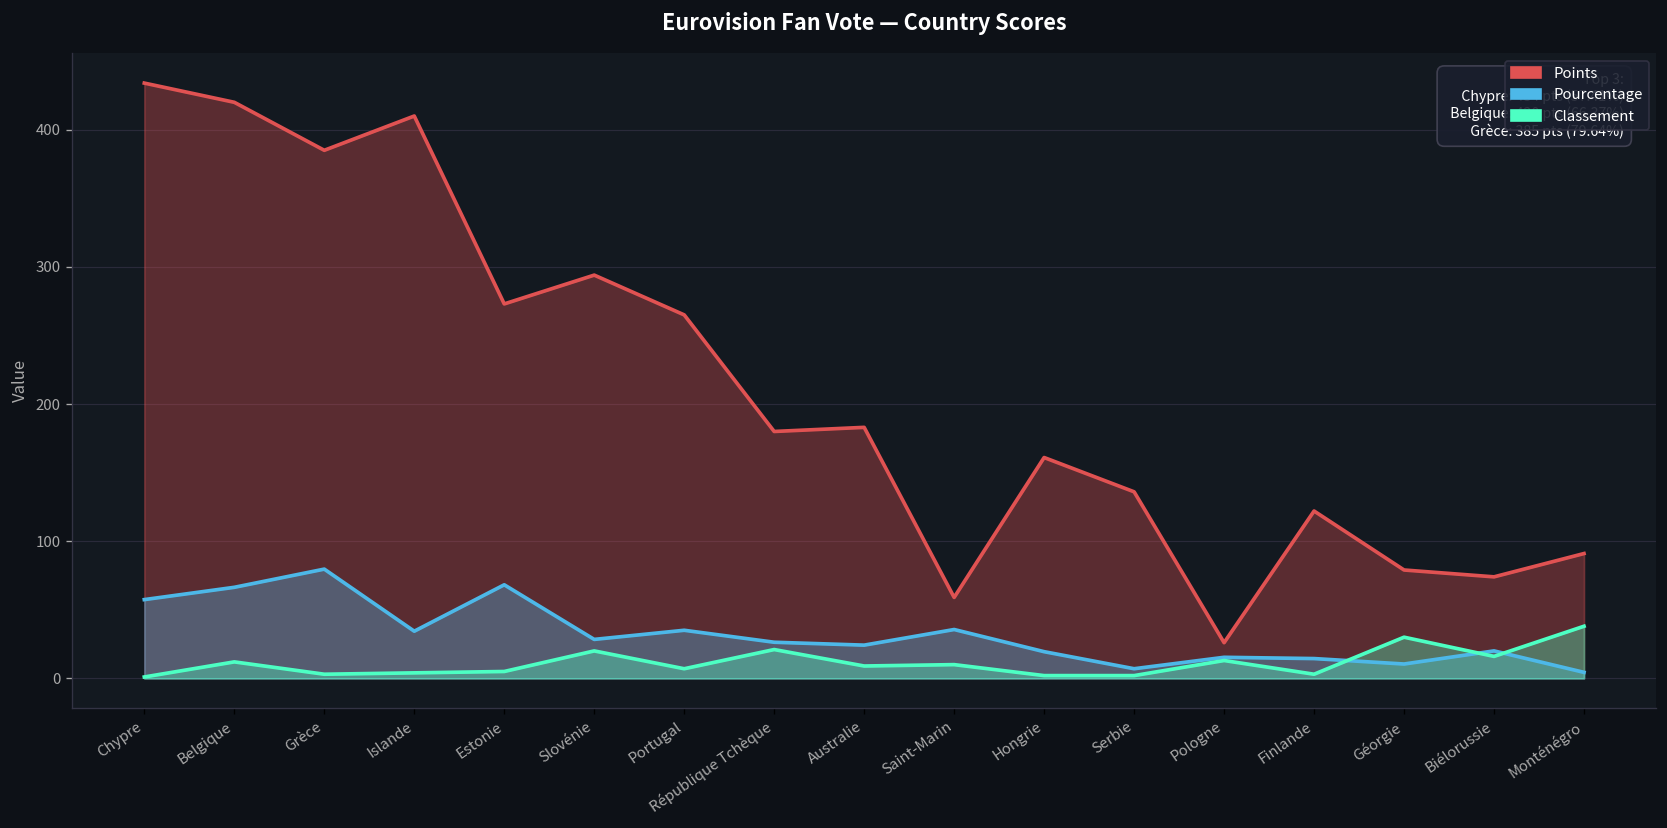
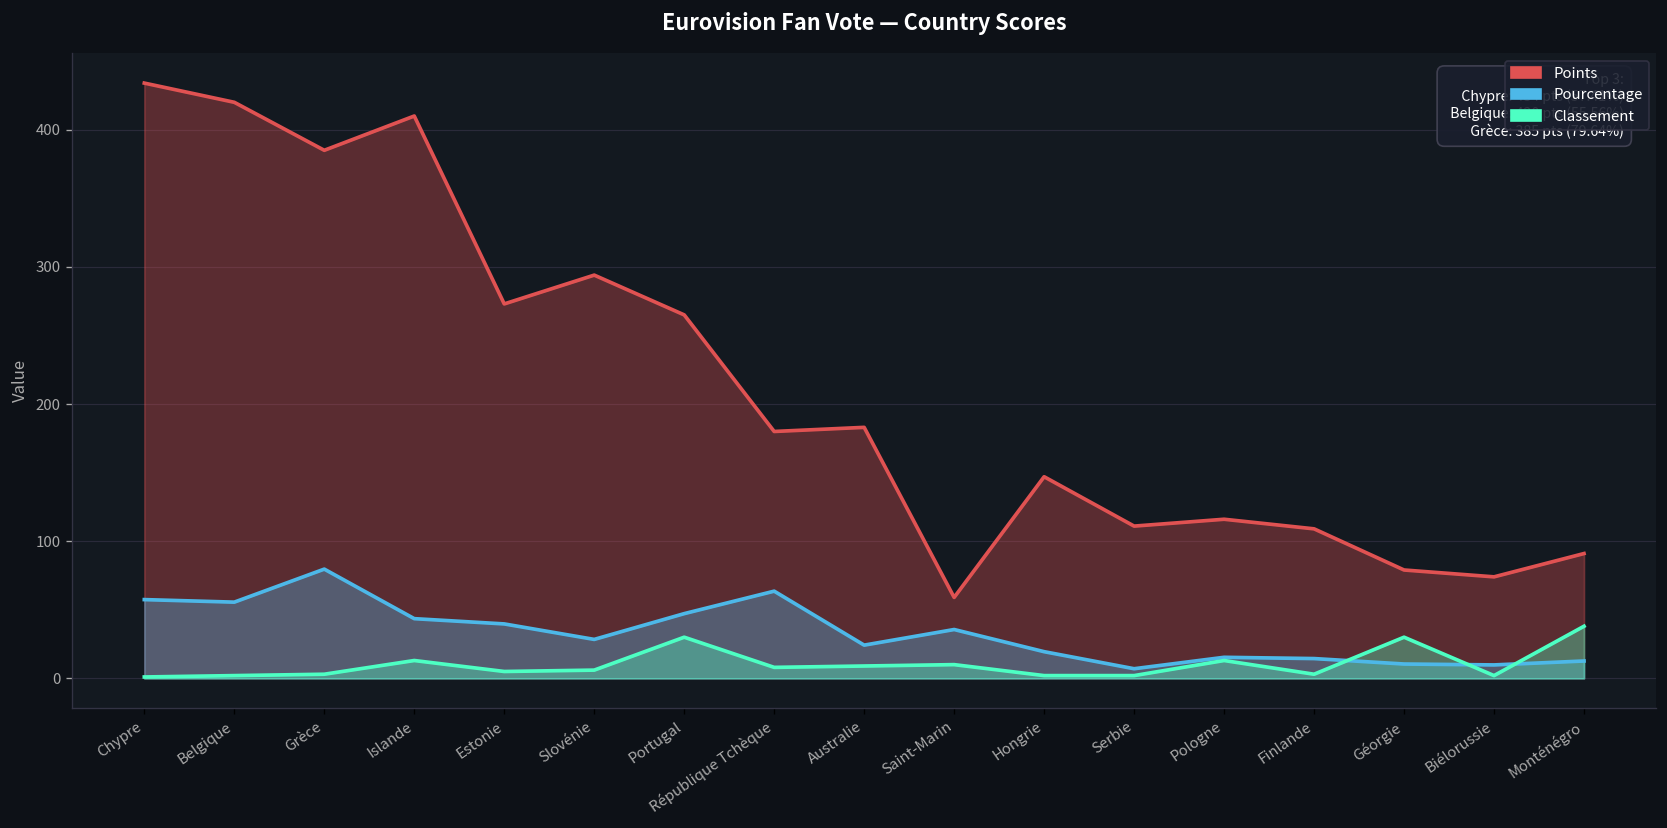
Pourcentage, Belgique: (66.37%) -> (55.56%)
Classement, Belgique: 12 -> 2
Pourcentage, Islande: 34 -> 44
Classement, Islande: 4 -> 13
Pourcentage, Estonie: 68 -> 40
Classement, Slovénie: 20 -> 6
Pourcentage, Portugal: 35 -> 47
Classement, Portugal: 7 -> 30
Pourcentage, République Tchèque: 26 -> 64
Classement, République Tchèque: 21 -> 8
Points, Hongrie: 161 -> 147
Points, Serbie: 136 -> 111
Points, Pologne: 26 -> 116
Points, Finlande: 122 -> 109
Pourcentage, Biélorussie: 20 -> 10
Classement, Biélorussie: 16 -> 2
Pourcentage, Monténégro: 4 -> 13
